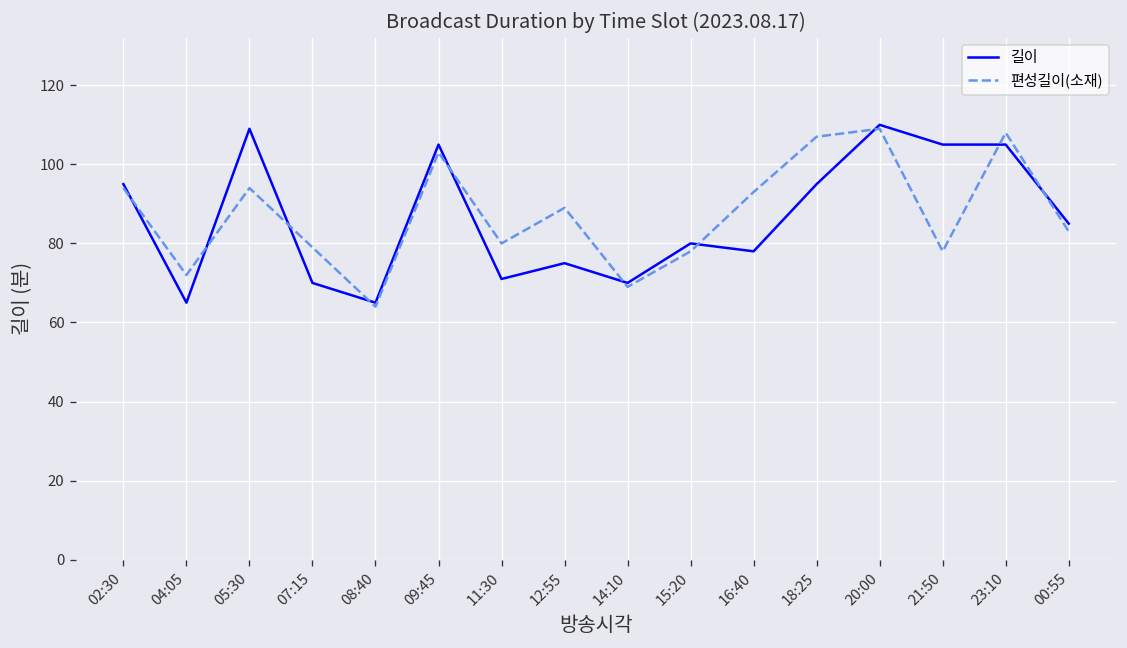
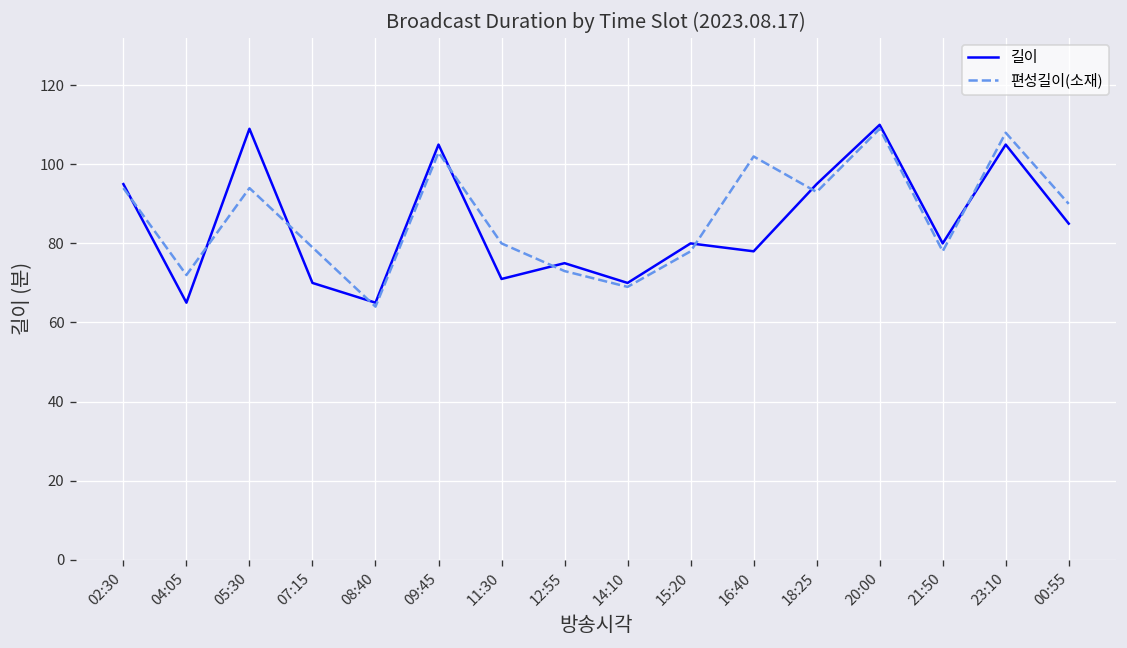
편성길이(소재), 12:55: 89 -> 73
편성길이(소재), 16:40: 93 -> 102
편성길이(소재), 18:25: 107 -> 93
길이, 21:50: 105 -> 80
편성길이(소재), 00:55: 83 -> 90
